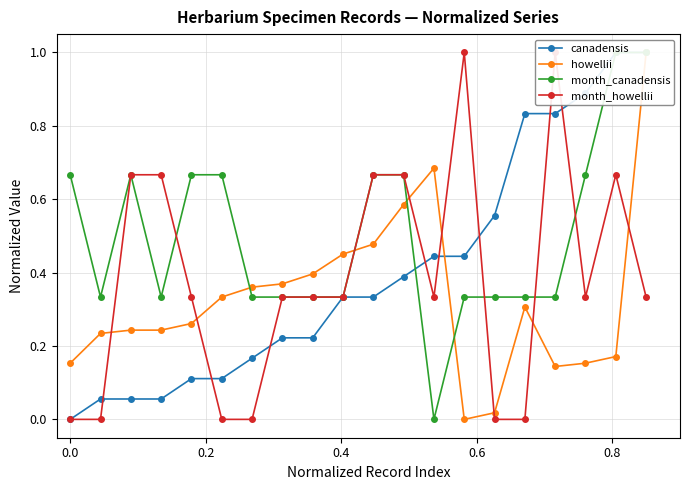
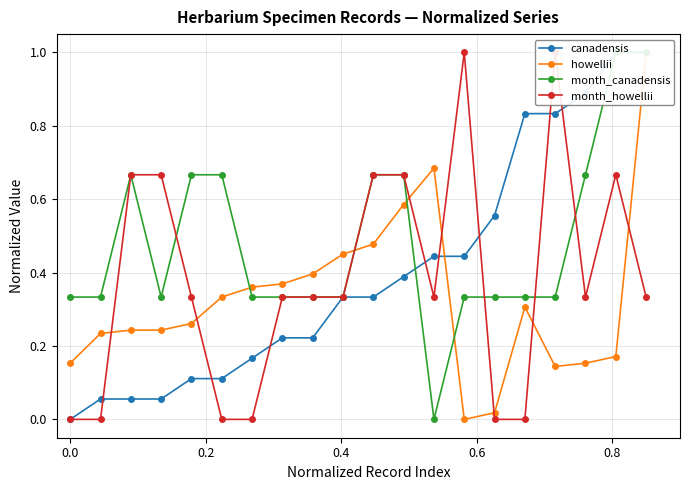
month_canadensis, 0.0: 0.67 -> 0.33
